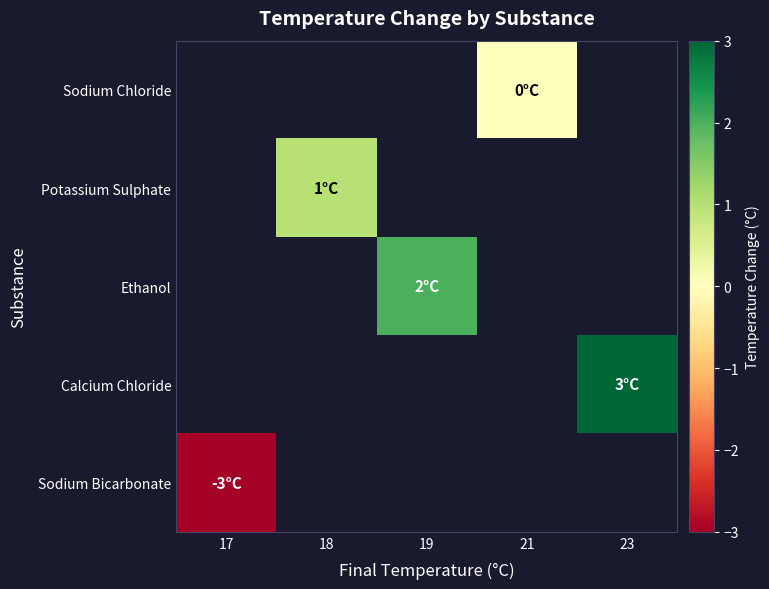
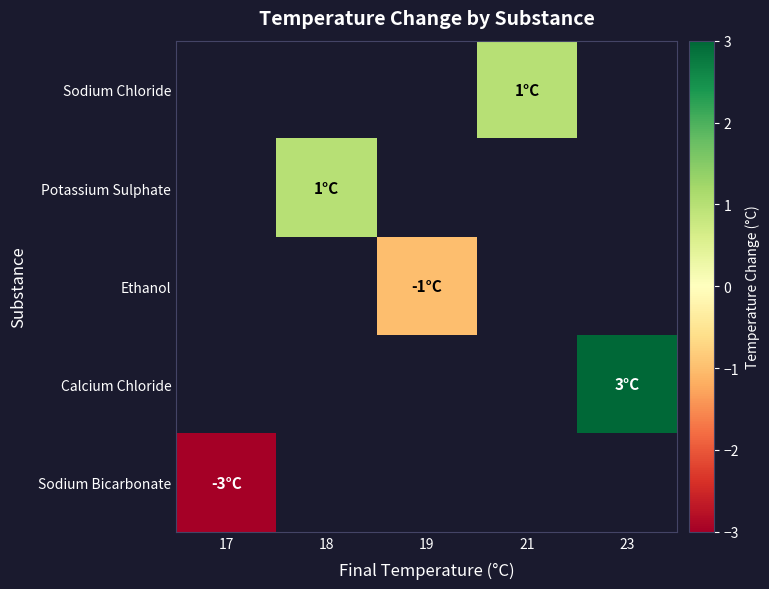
Sodium Chloride, 21: 0°C -> 1°C
Ethanol, 19: 2°C -> -1°C
